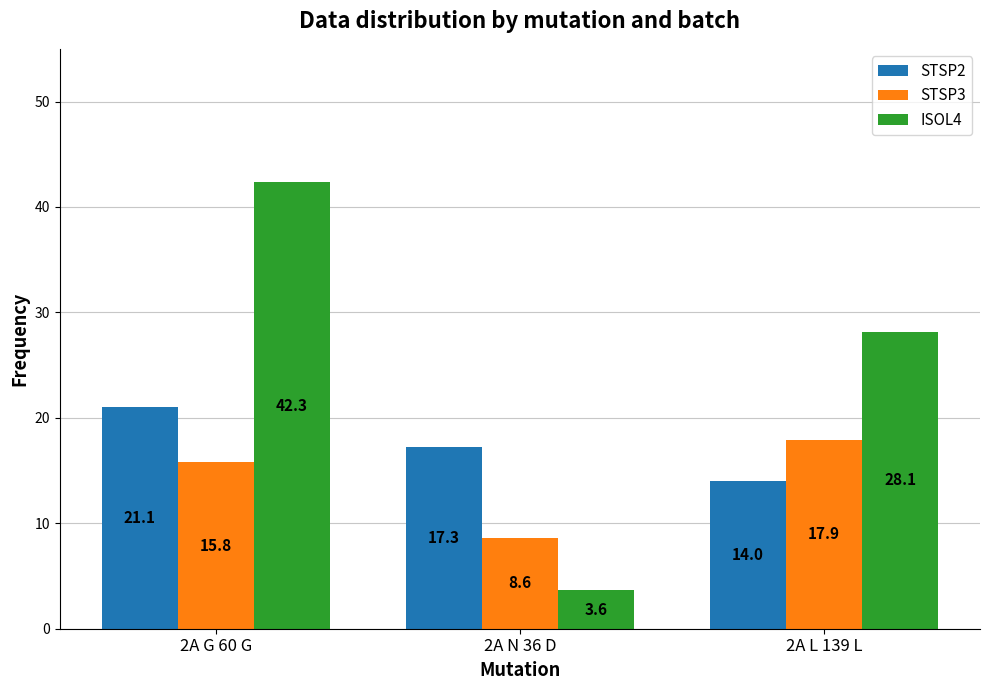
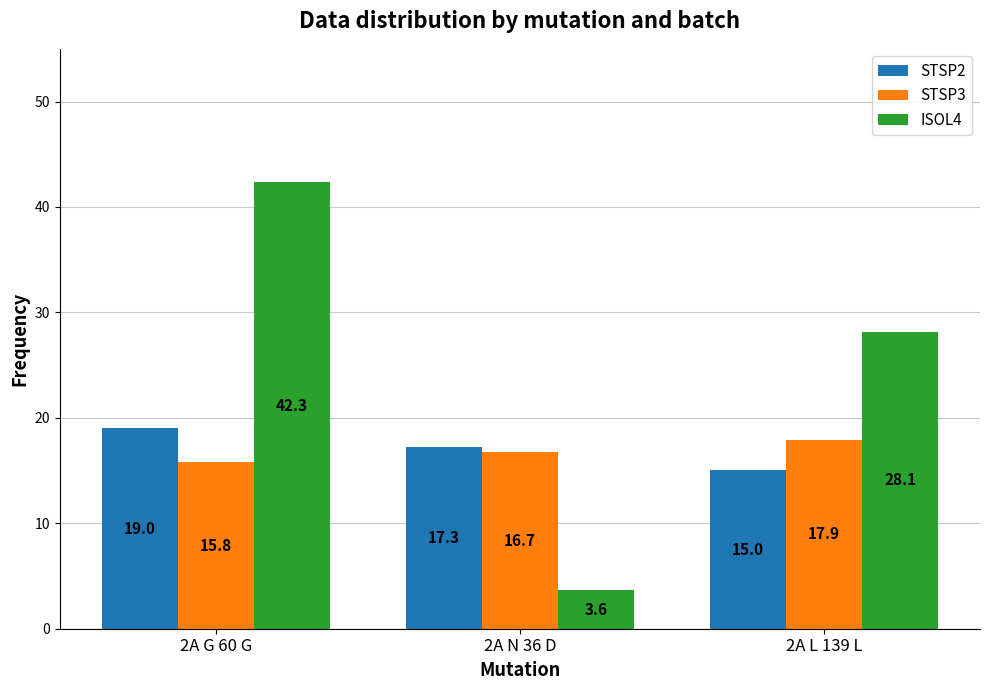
STSP2, 2A G 60 G: 21.1 -> 19.0
STSP3, 2A N 36 D: 8.6 -> 16.7
STSP2, 2A L 139 L: 14.0 -> 15.0
